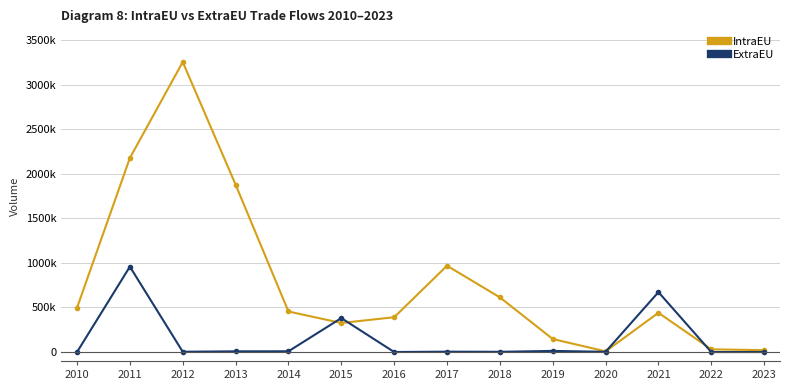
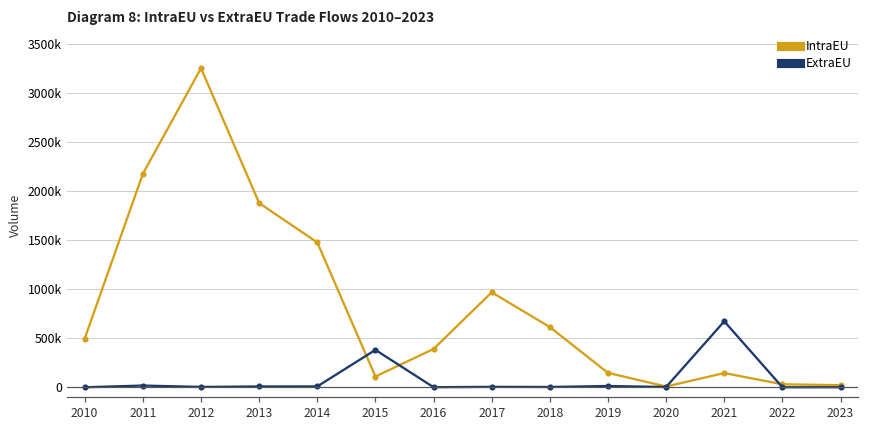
ExtraEU, 2011: 1000000 -> 0
IntraEU, 2014: 500000 -> 1500000
IntraEU, 2015: 300000 -> 100000
IntraEU, 2021: 400000 -> 100000
